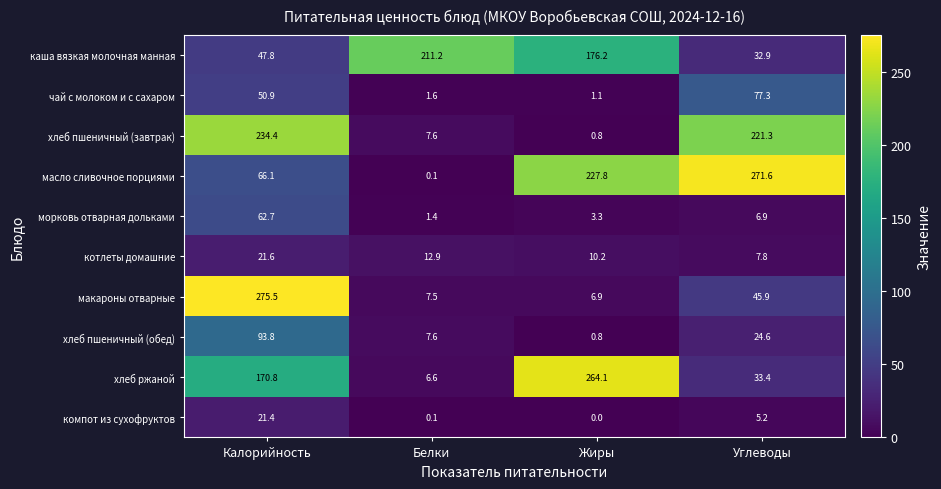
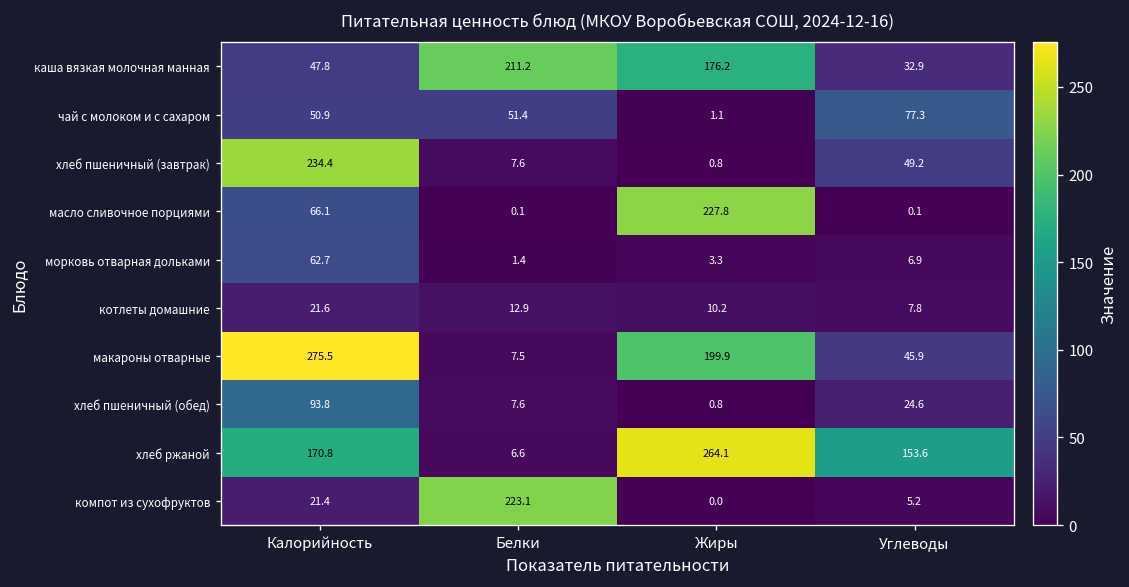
чай с молоком и с сахаром, Белки: 1.6 -> 51.4
хлеб пшеничный (завтрак), Углеводы: 221.3 -> 49.2
масло сливочное порциями, Углеводы: 271.6 -> 0.1
макароны отварные, Жиры: 6.9 -> 199.9
хлеб ржаной, Углеводы: 33.4 -> 153.6
компот из сухофруктов, Белки: 0.1 -> 223.1
